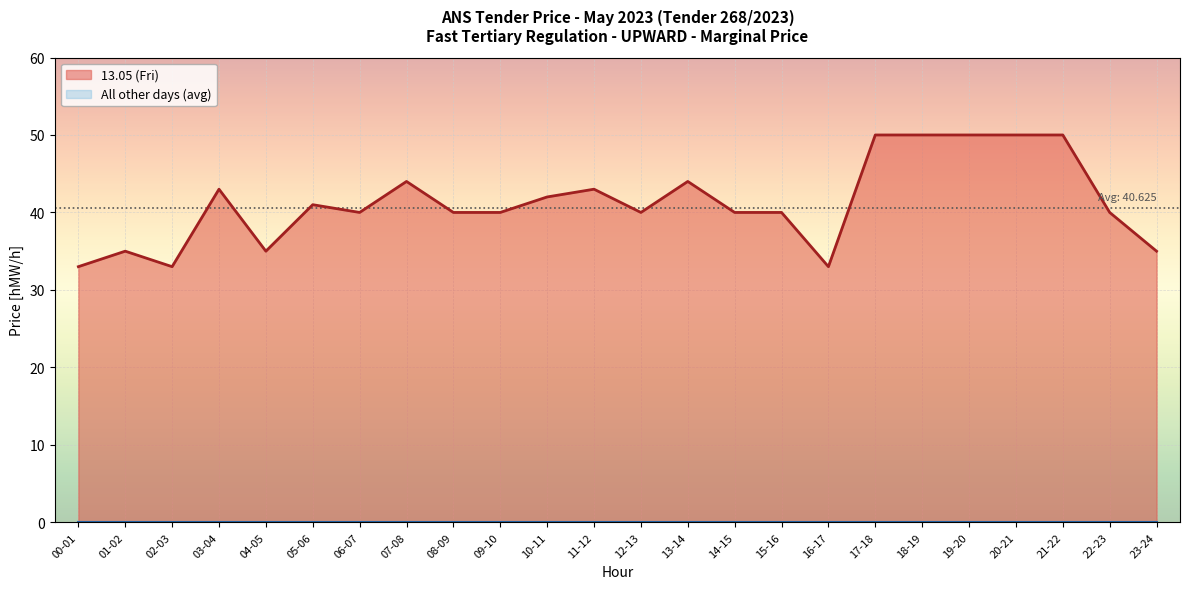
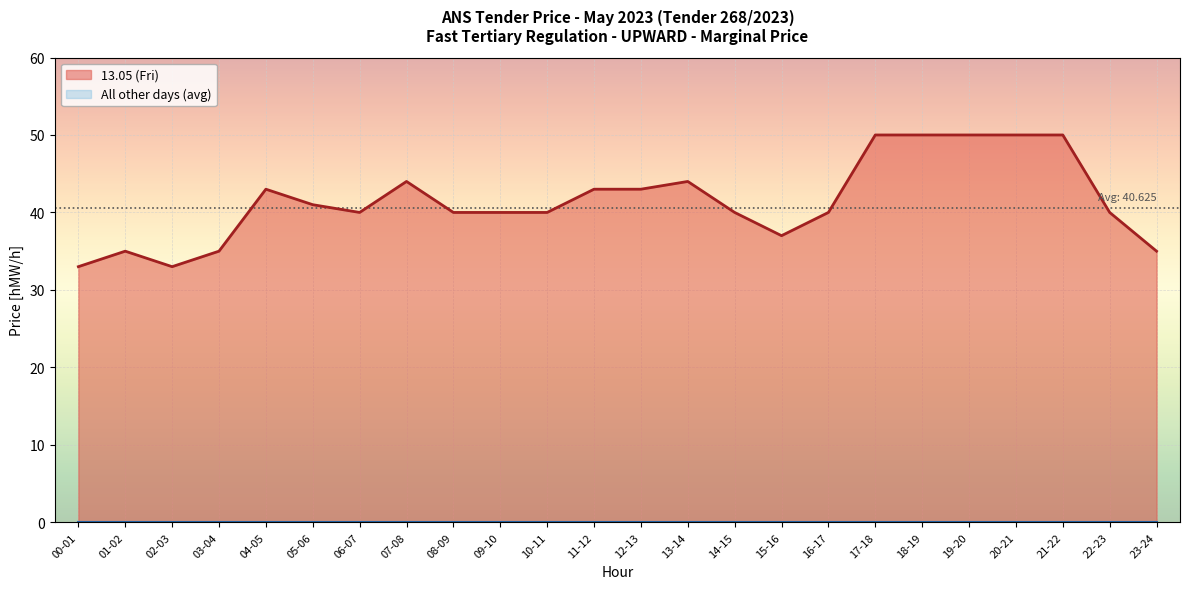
13.05 (Fri), 03-04: 43 -> 35
13.05 (Fri), 04-05: 35 -> 43
13.05 (Fri), 10-11: 42 -> 40
13.05 (Fri), 12-13: 40 -> 43
13.05 (Fri), 15-16: 40 -> 37
13.05 (Fri), 16-17: 33 -> 40
